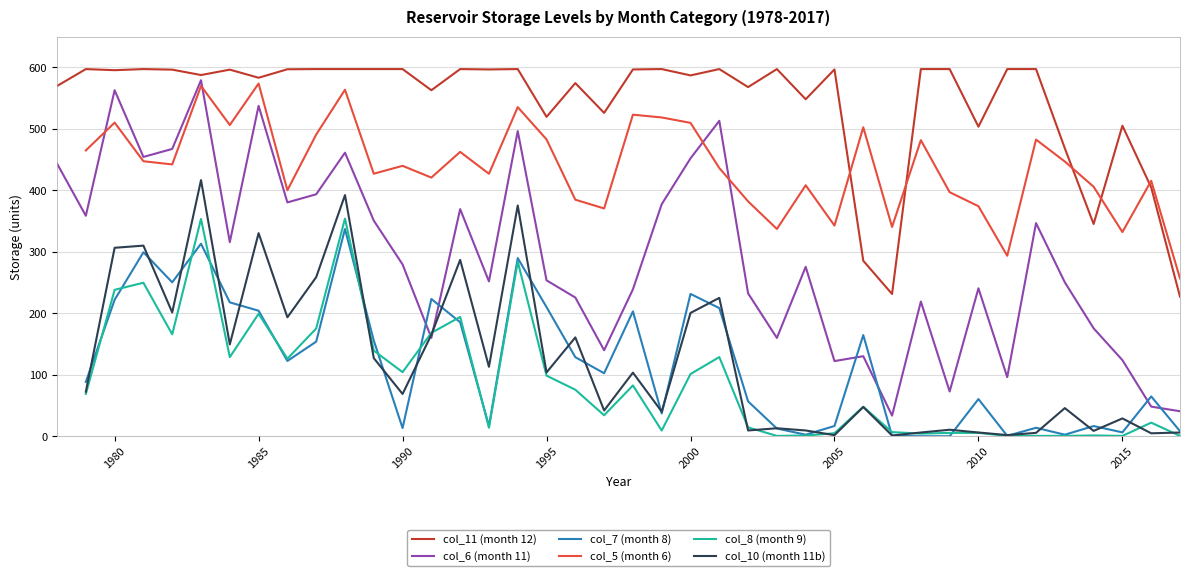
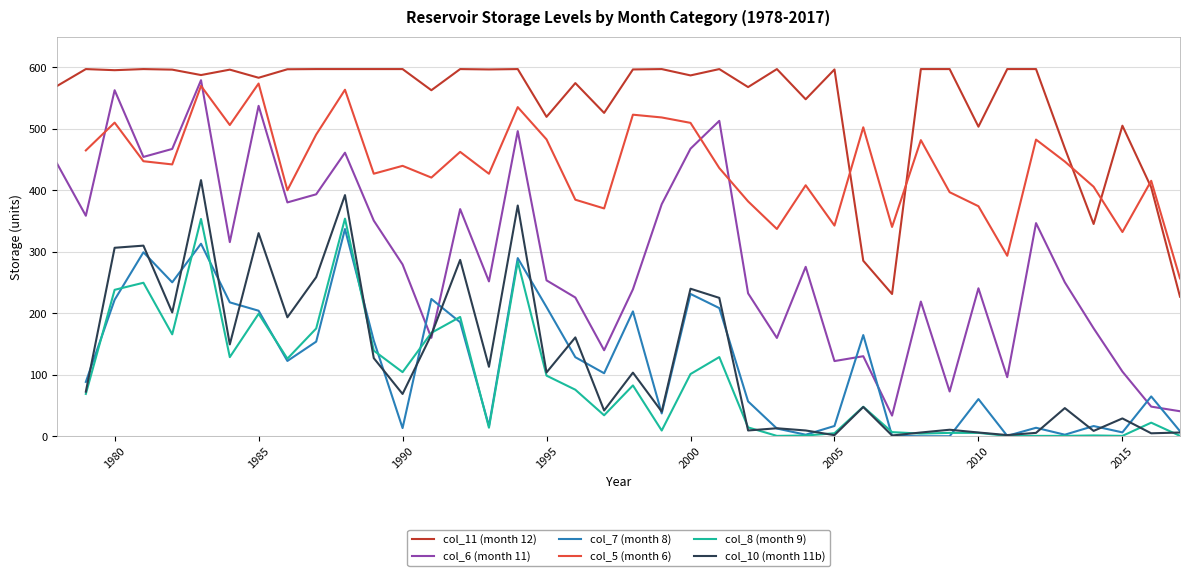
col_6 (month 11), 2000: 450 -> 470
col_10 (month 11b), 2000: 200 -> 240
col_6 (month 11), 2015: 120 -> 110
